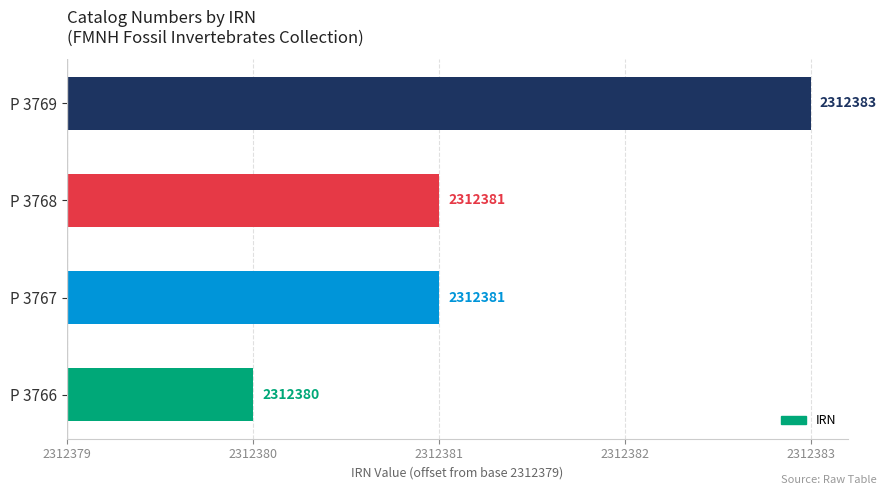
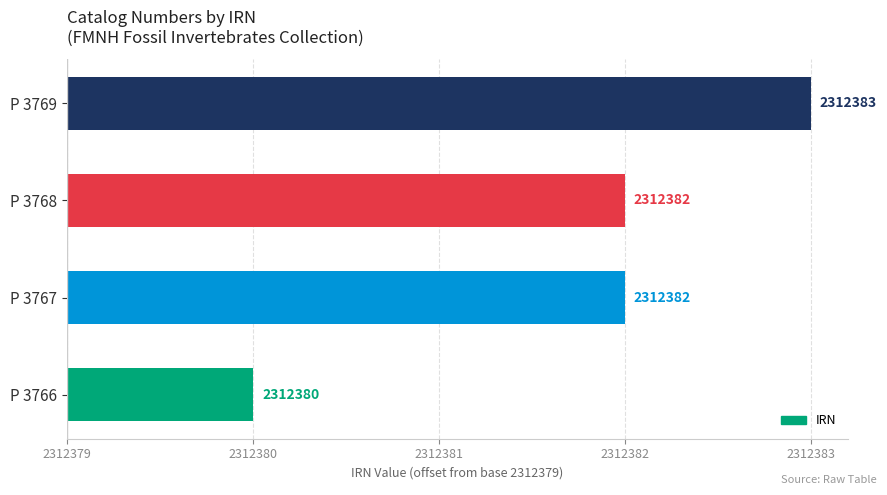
P 3768: 2312381 -> 2312382
P 3767: 2312381 -> 2312382
